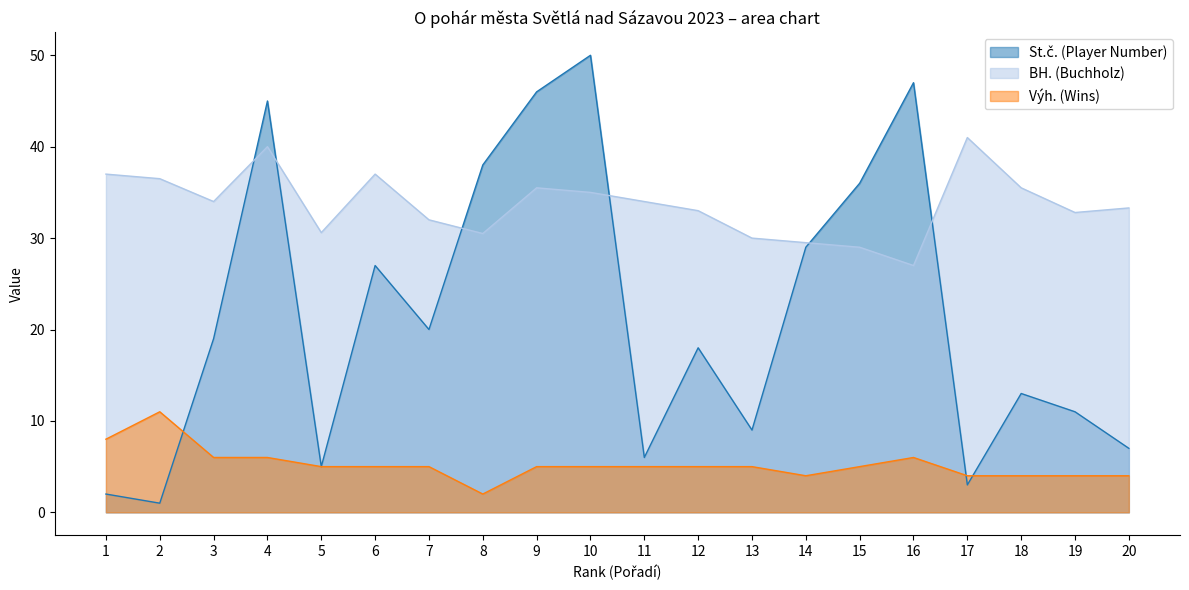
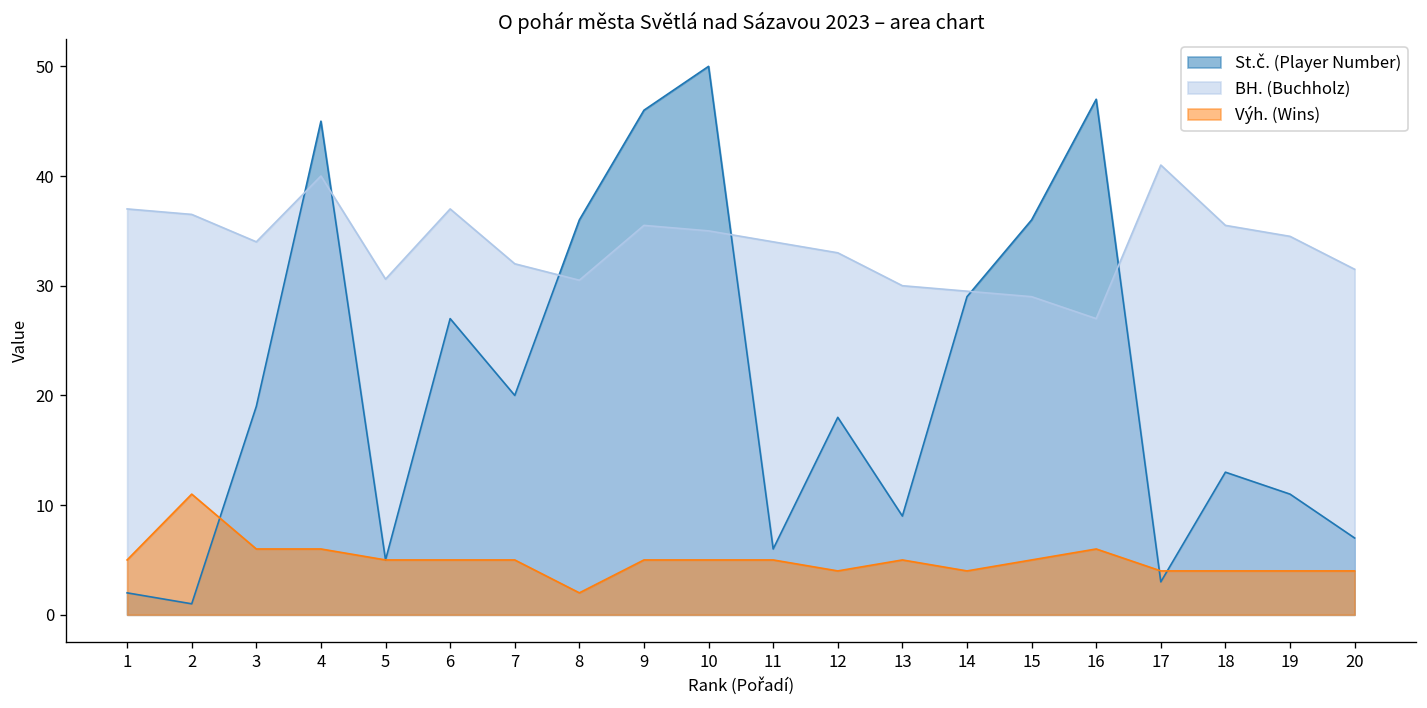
Výh. (Wins), 1: 8 -> 5
St.č. (Player Number), 8: 38 -> 36
Výh. (Wins), 12: 5 -> 4
BH. (Buchholz), 19: 33 -> 35
BH. (Buchholz), 20: 33 -> 32
